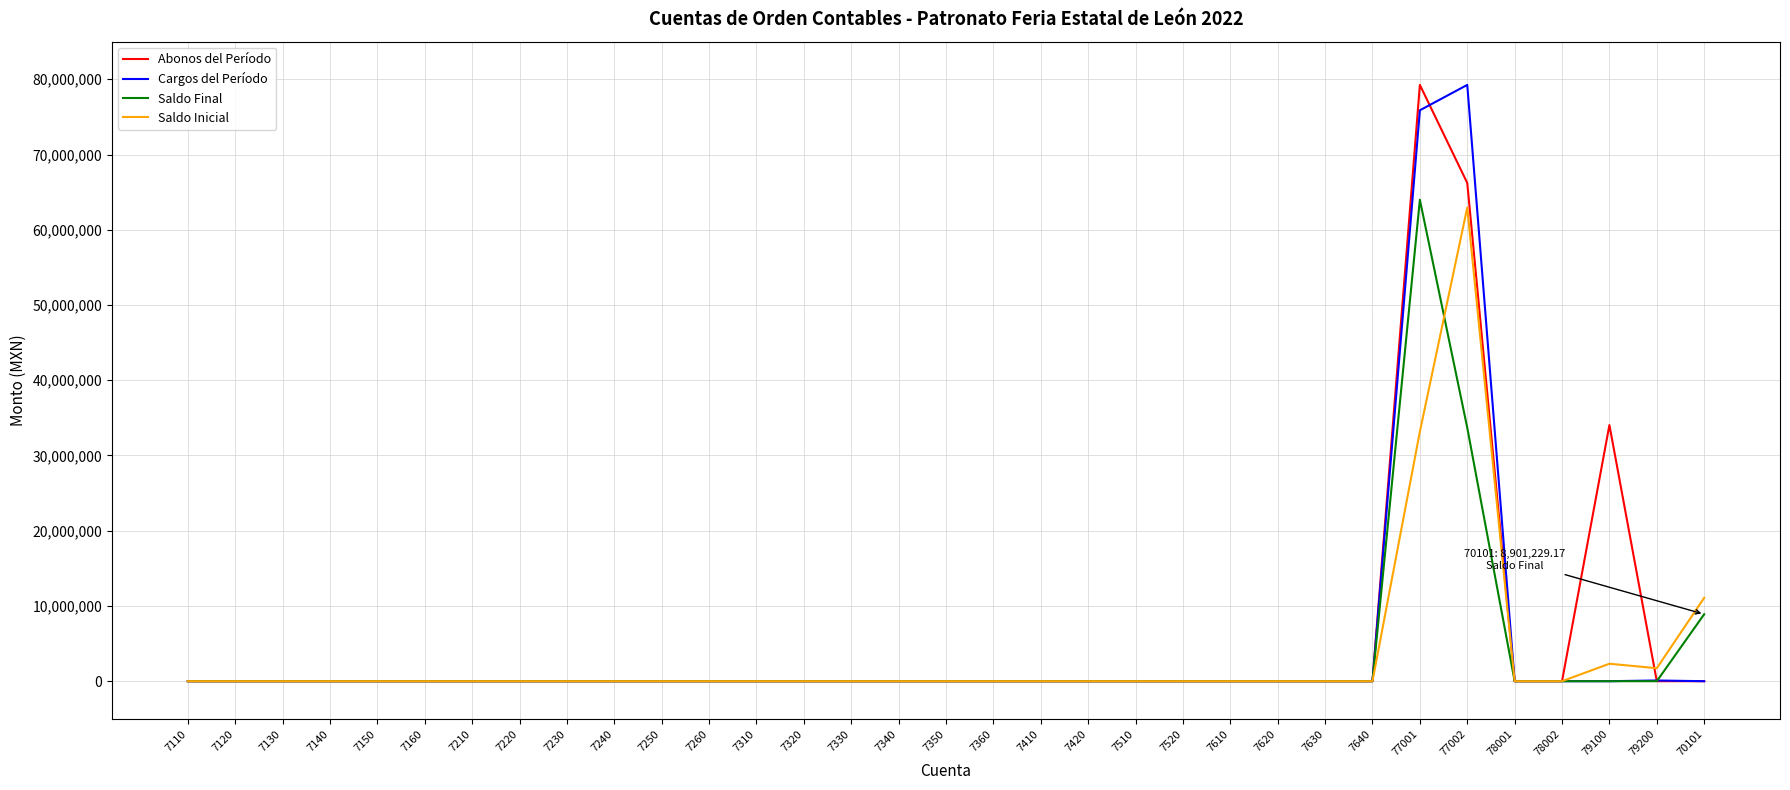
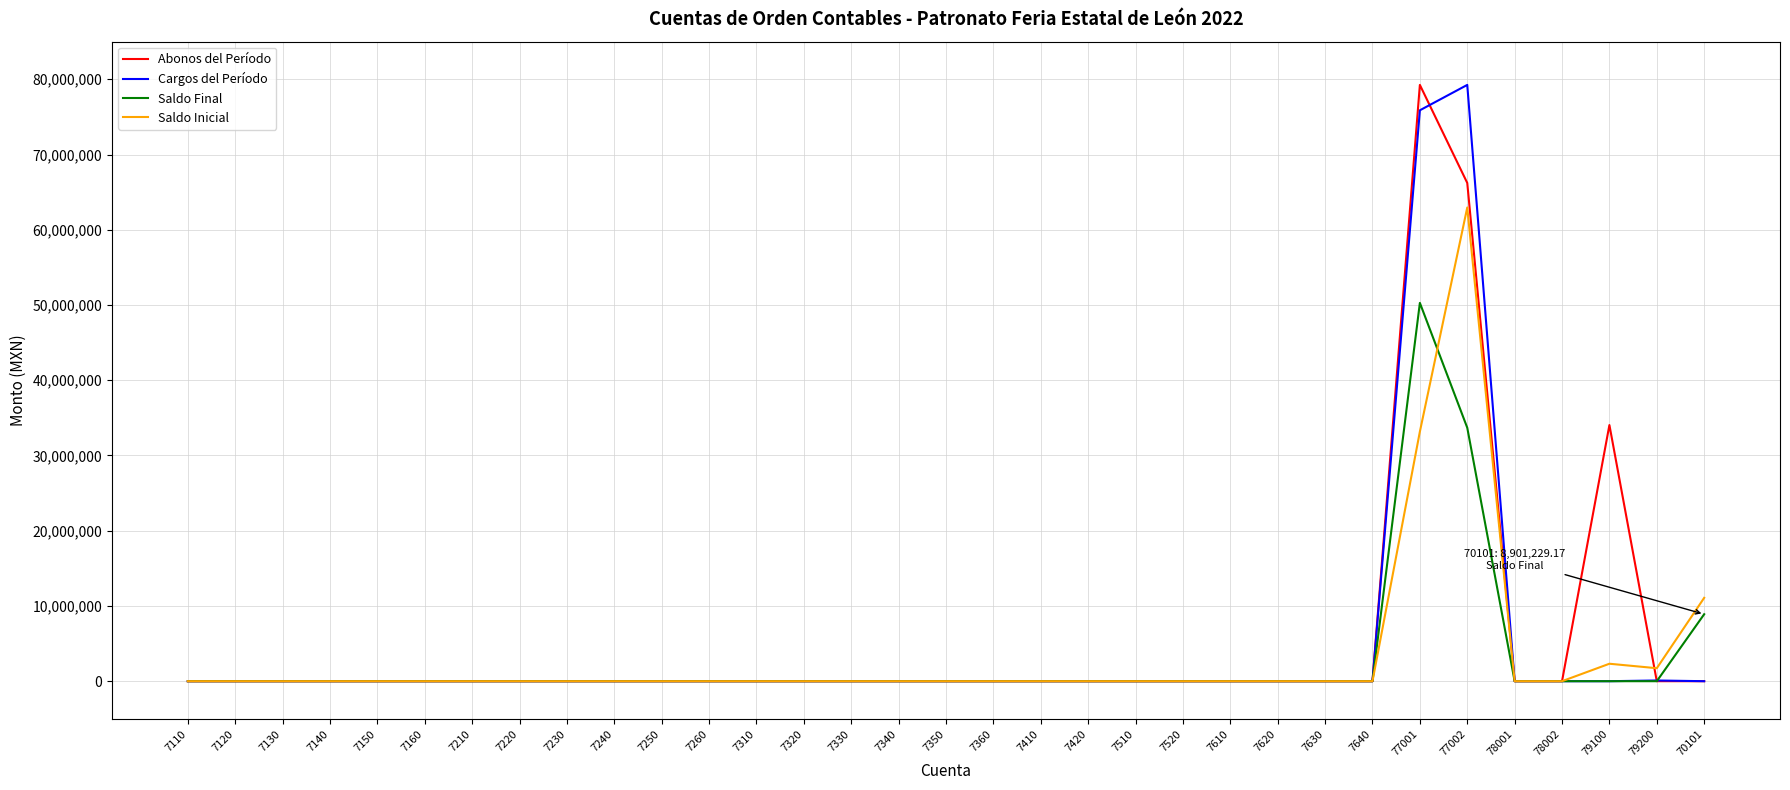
Saldo Final, 77001: 64,000,000 -> 50,000,000
